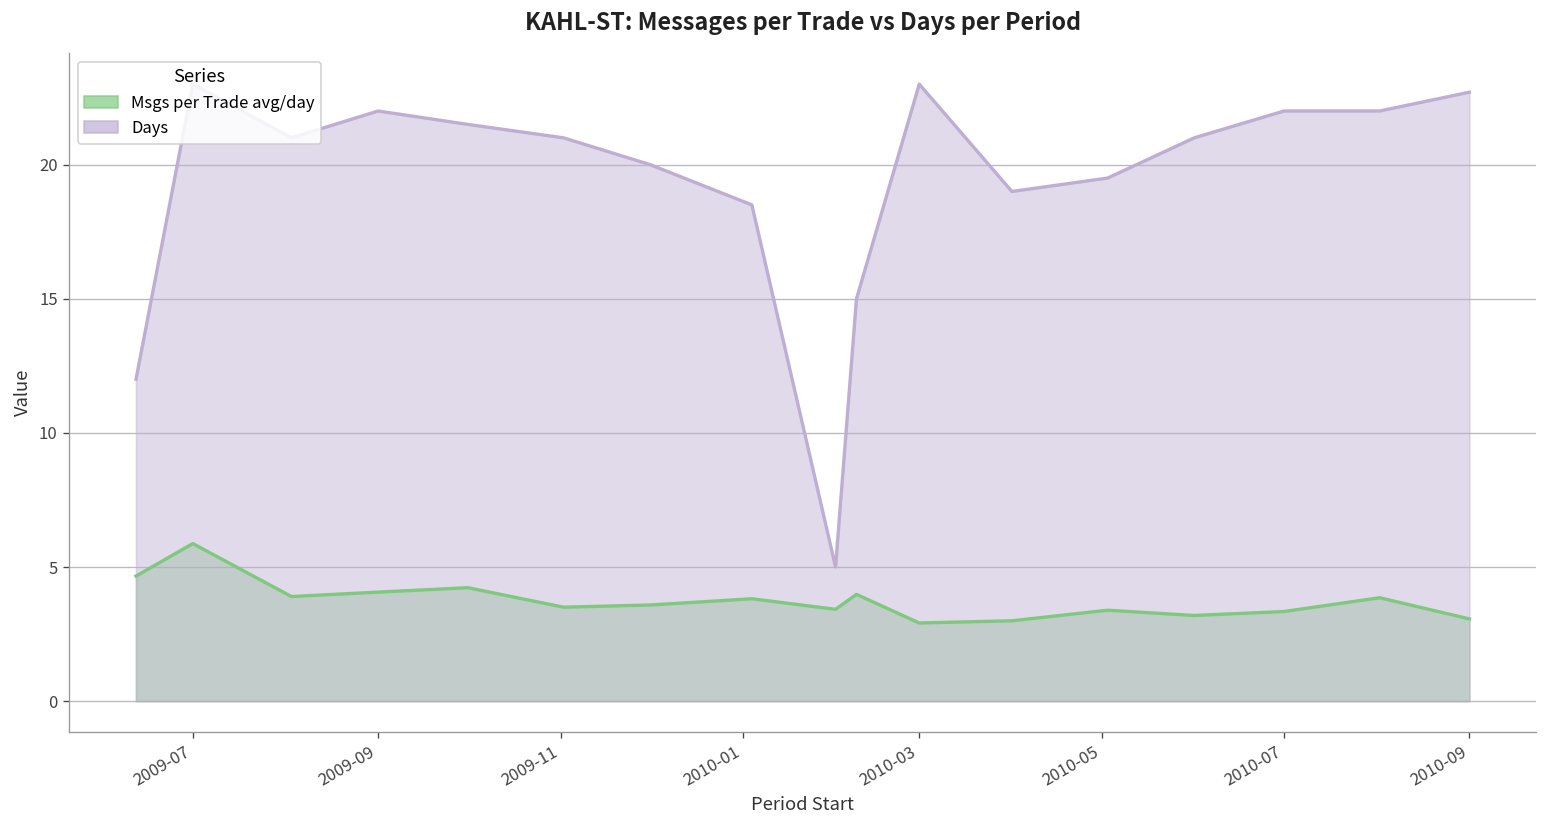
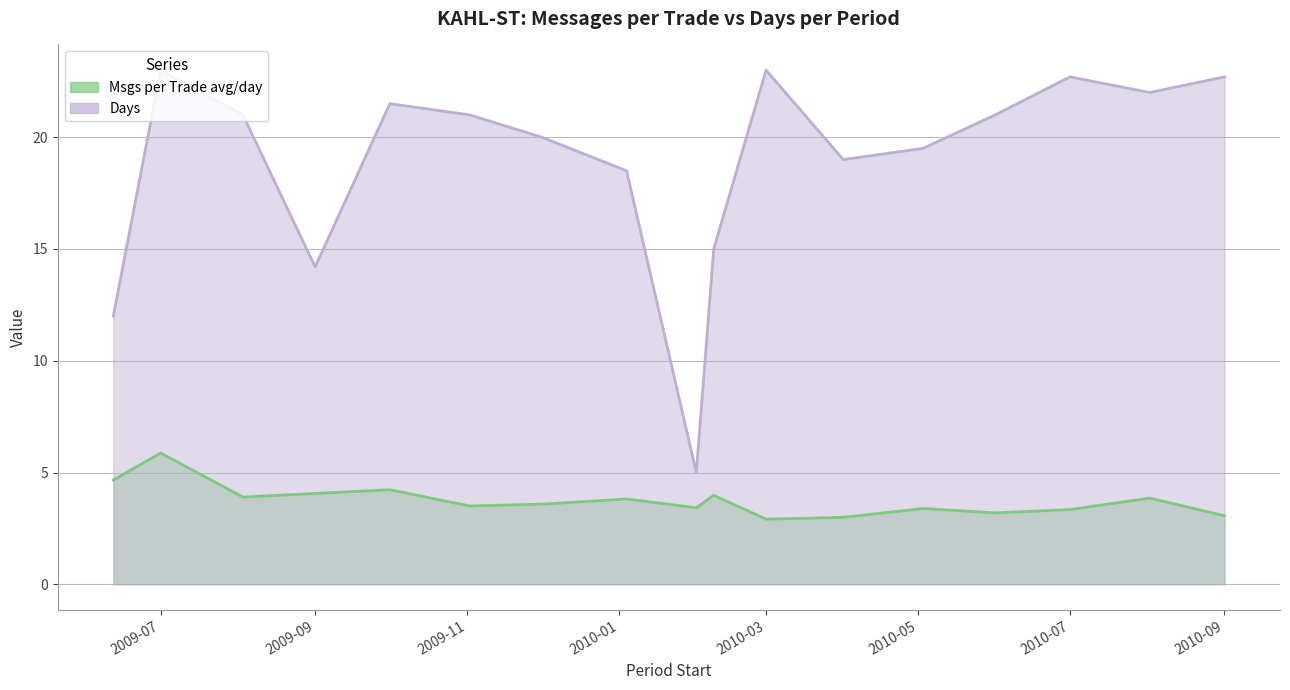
Days, 2009-09: 22.0 -> 14.2
Days, 2010-07: 22.0 -> 22.7
